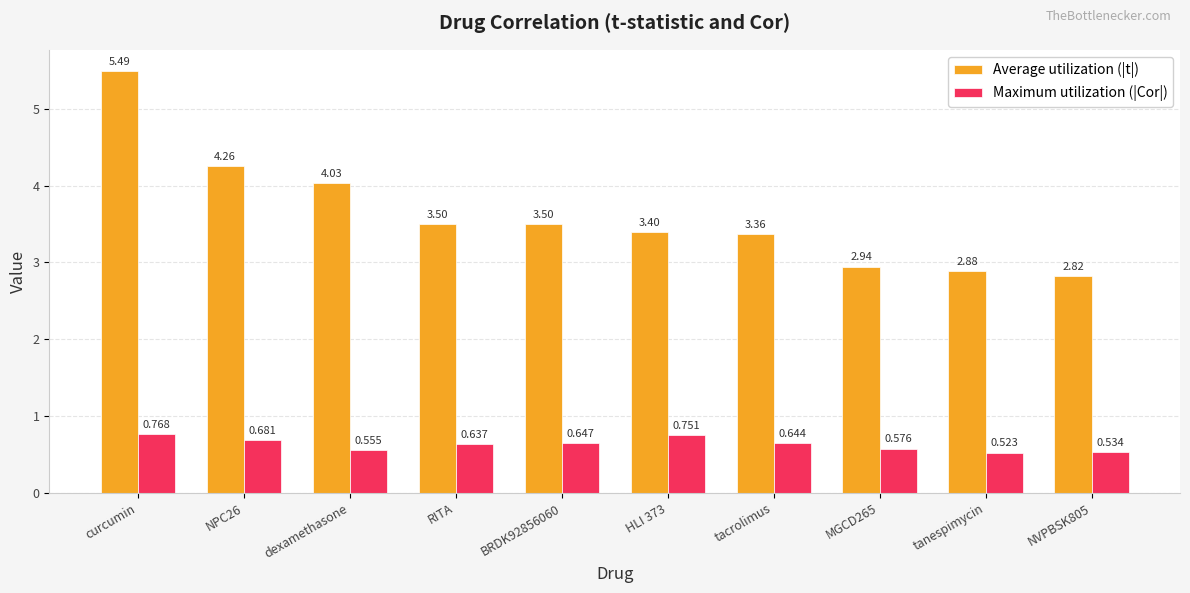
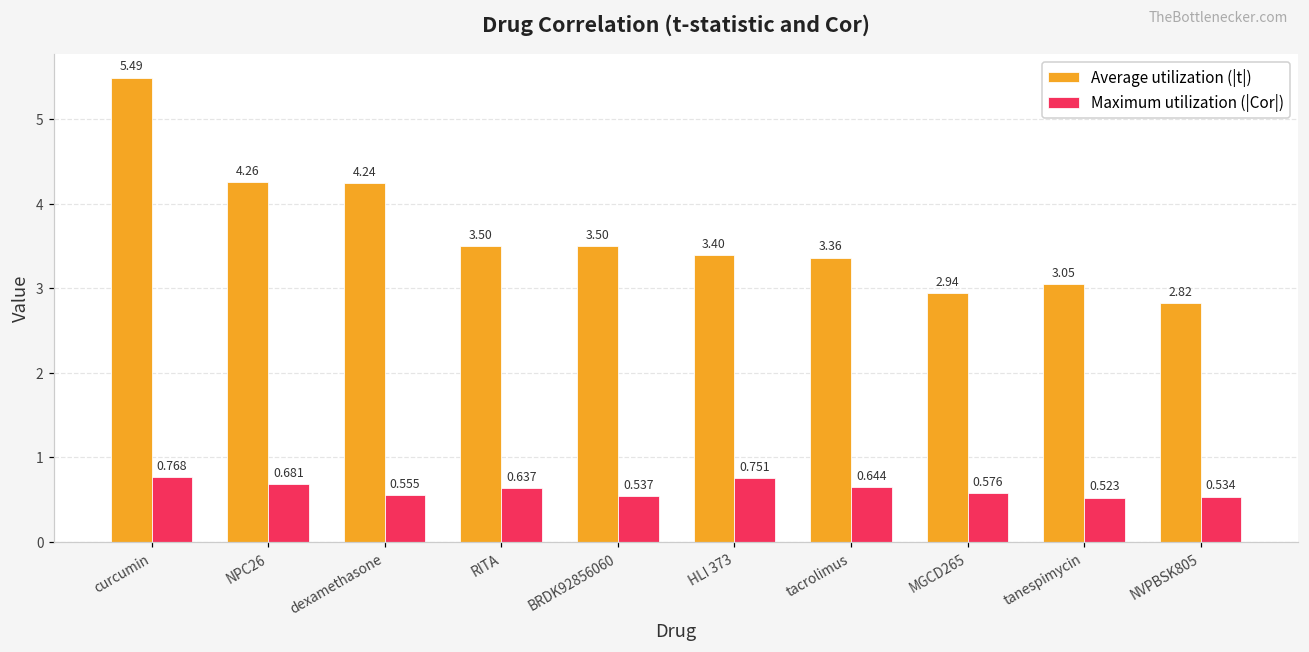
Average utilization (|t|), dexamethasone: 4.03 -> 4.24
Maximum utilization (|Cor|), BRDK92856060: 0.647 -> 0.537
Average utilization (|t|), tanespimycin: 2.88 -> 3.05
